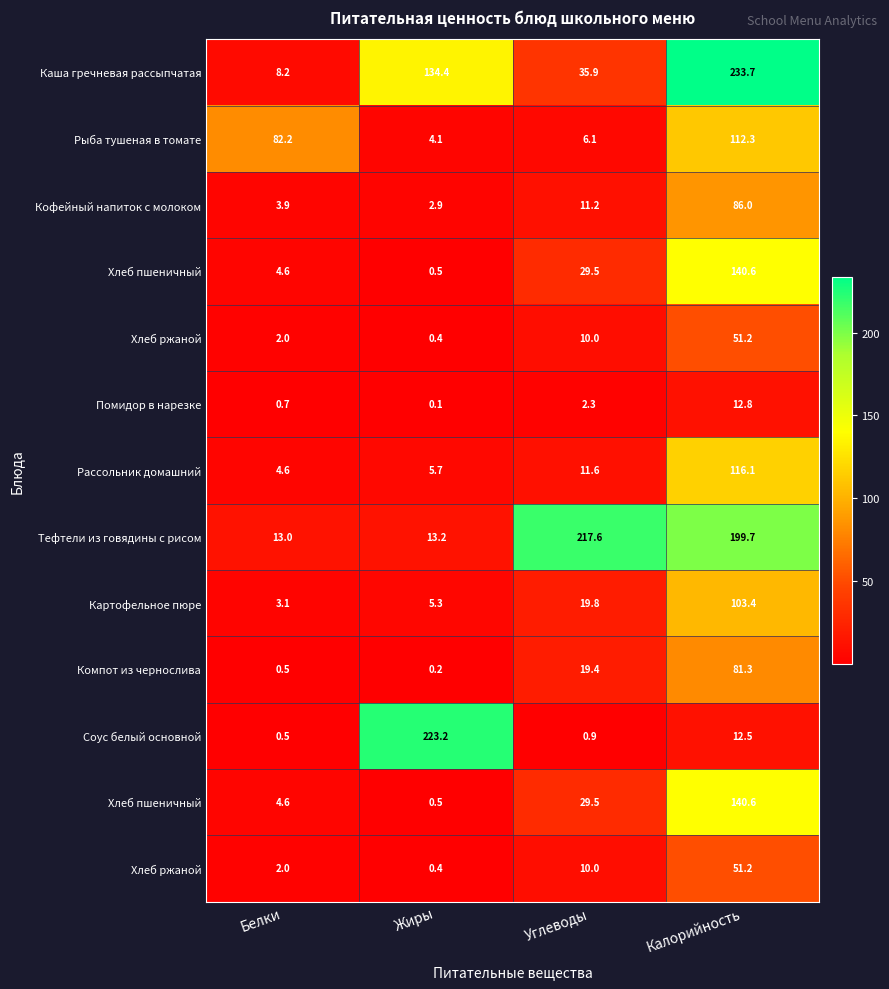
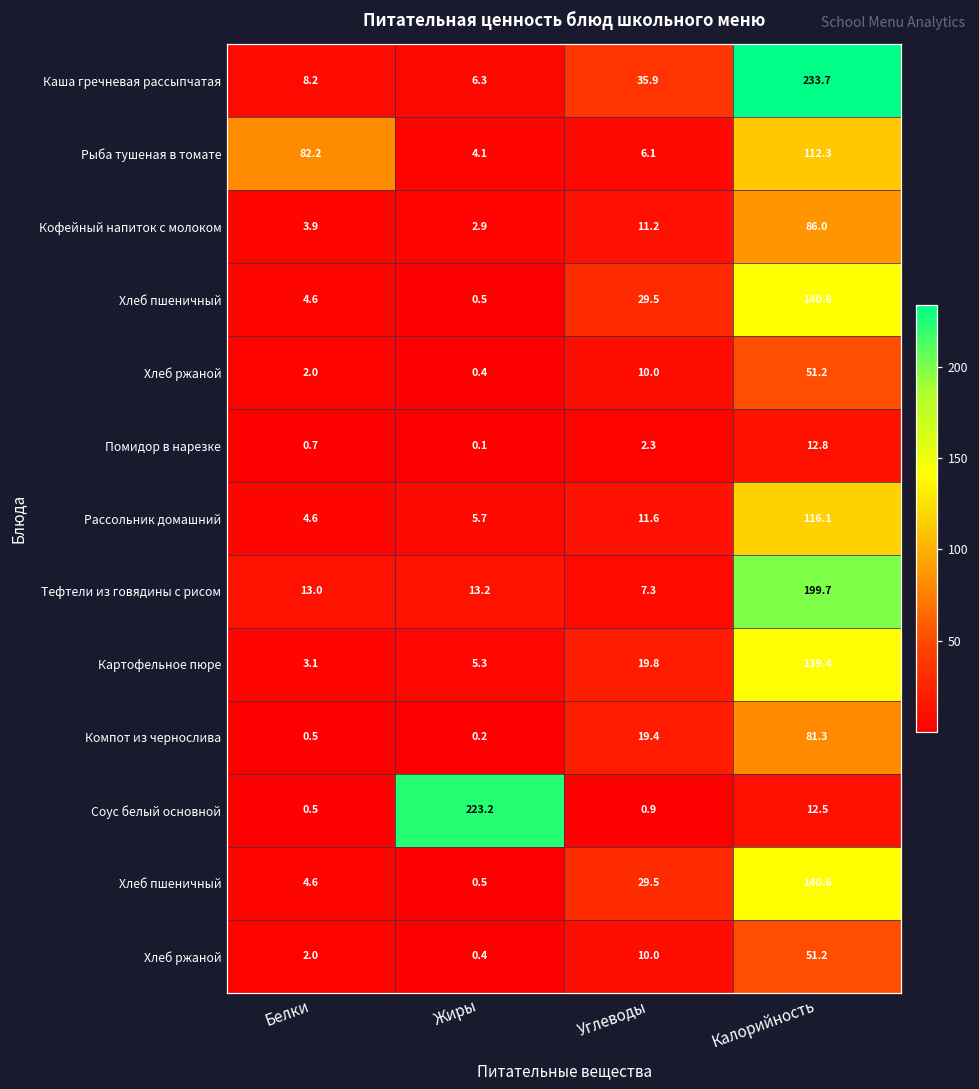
Каша гречневая рассыпчатая, Жиры: 134.4 -> 6.3
Тефтели из говядины с рисом, Углеводы: 217.6 -> 7.3
Картофельное пюре, Калорийность: 103.4 -> 139.4
